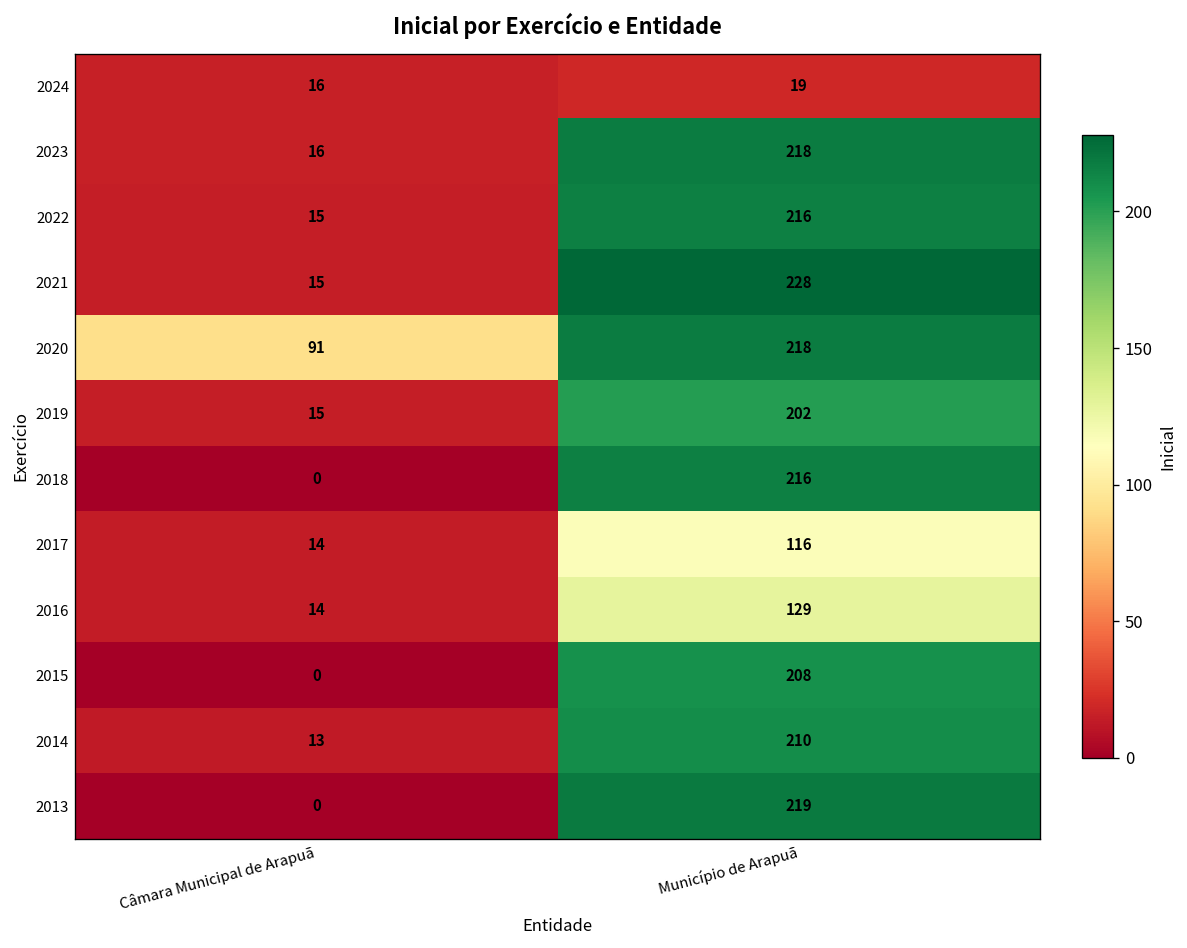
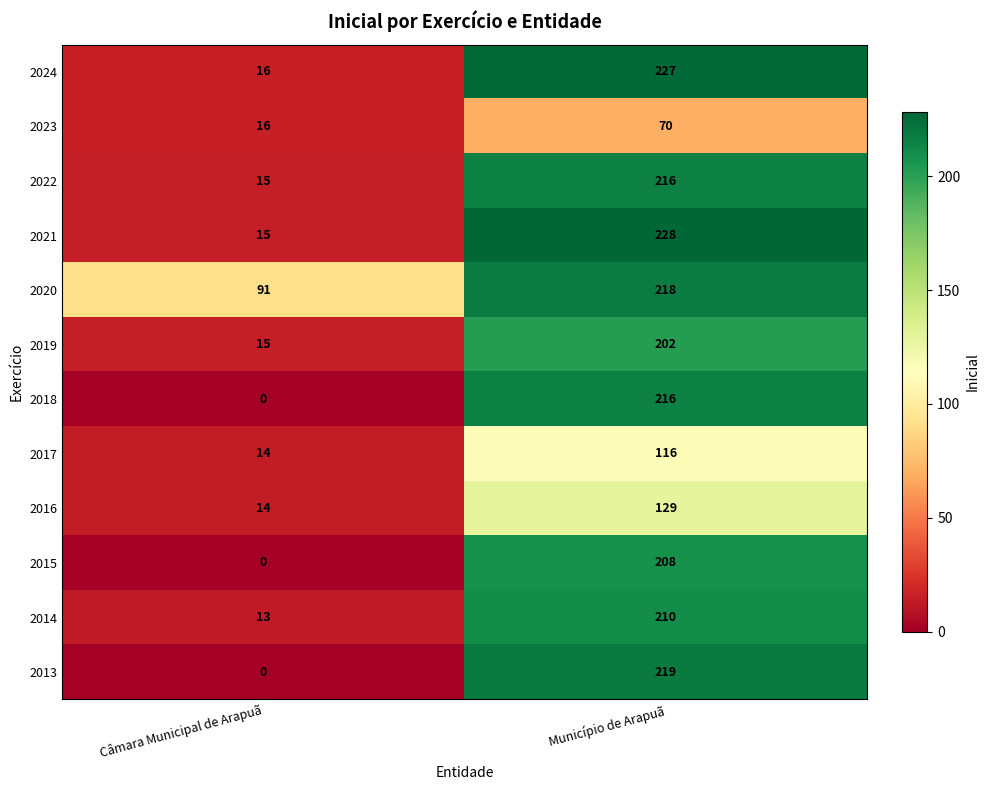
2024, Município de Arapuã: 19 -> 227
2023, Município de Arapuã: 218 -> 70
